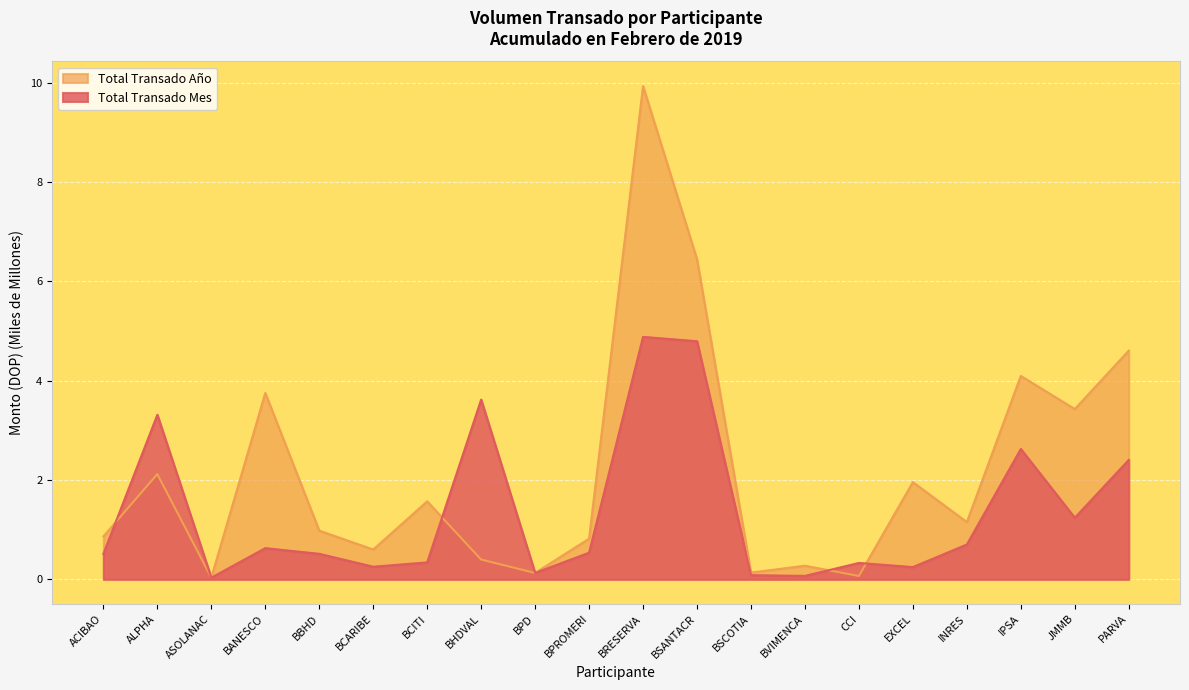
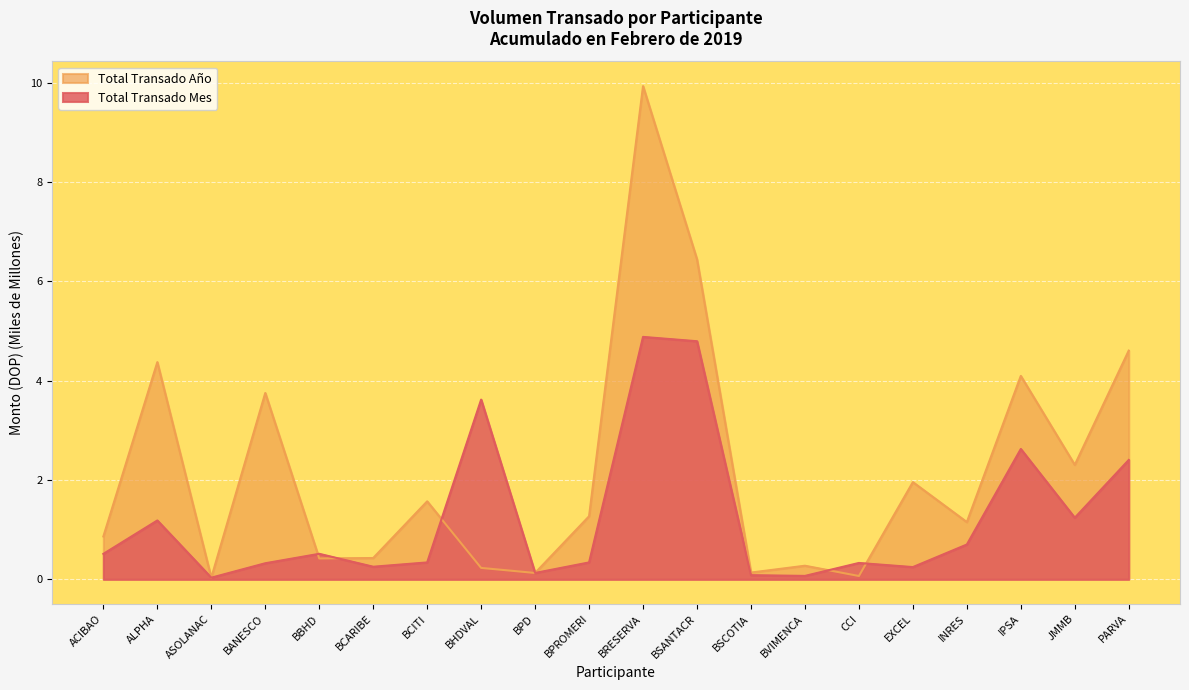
Total Transado Año, ALPHA: 2.1 -> 4.4
Total Transado Mes, ALPHA: 3.3 -> 1.2
Total Transado Mes, BANESCO: 0.6 -> 0.3
Total Transado Año, BBHD: 1.0 -> 0.4
Total Transado Año, BCARIBE: 0.6 -> 0.4
Total Transado Año, BHDVAL: 0.4 -> 0.2
Total Transado Año, BPROMERI: 0.8 -> 1.3
Total Transado Mes, BPROMERI: 0.5 -> 0.3
Total Transado Año, JMMB: 3.4 -> 2.3
